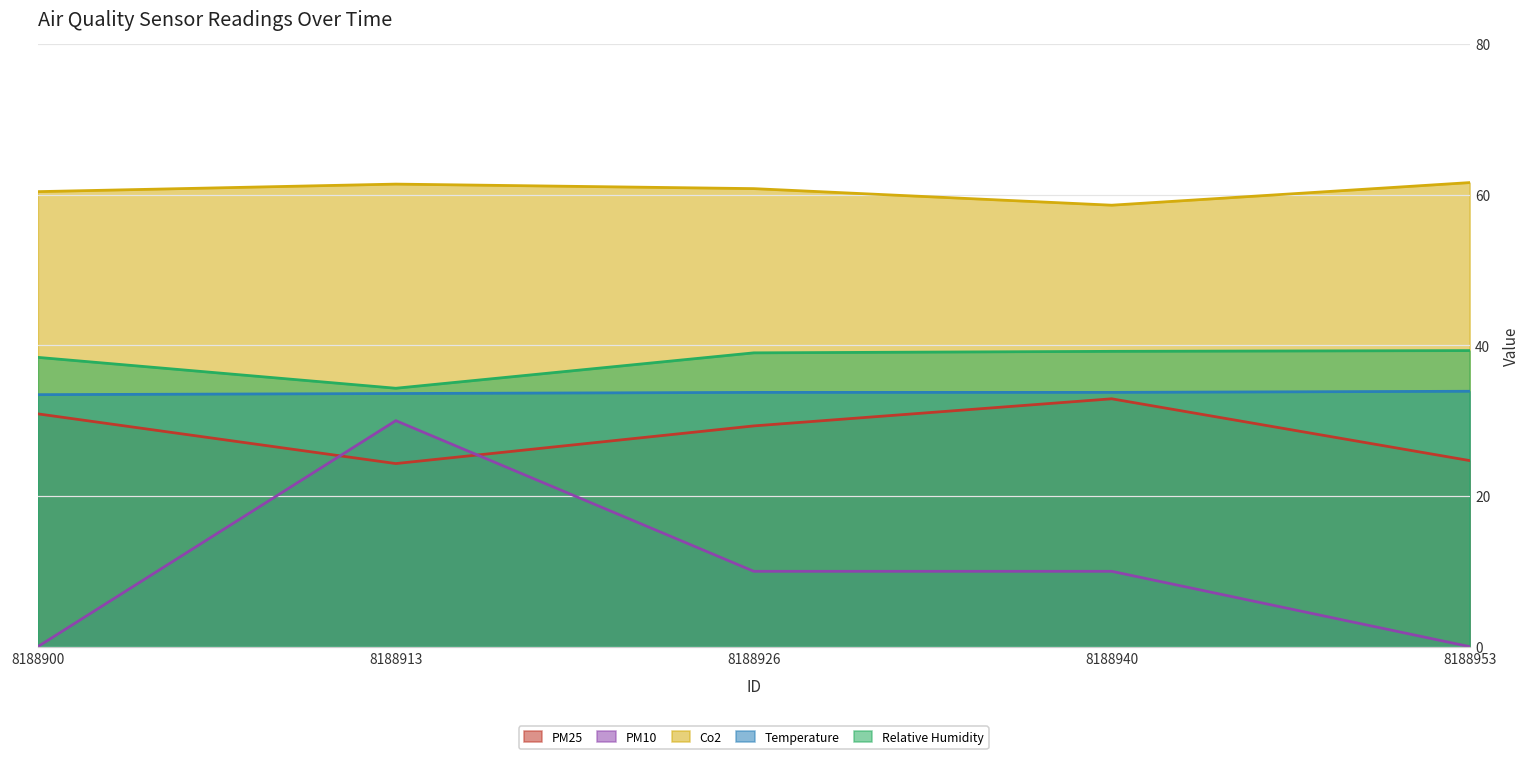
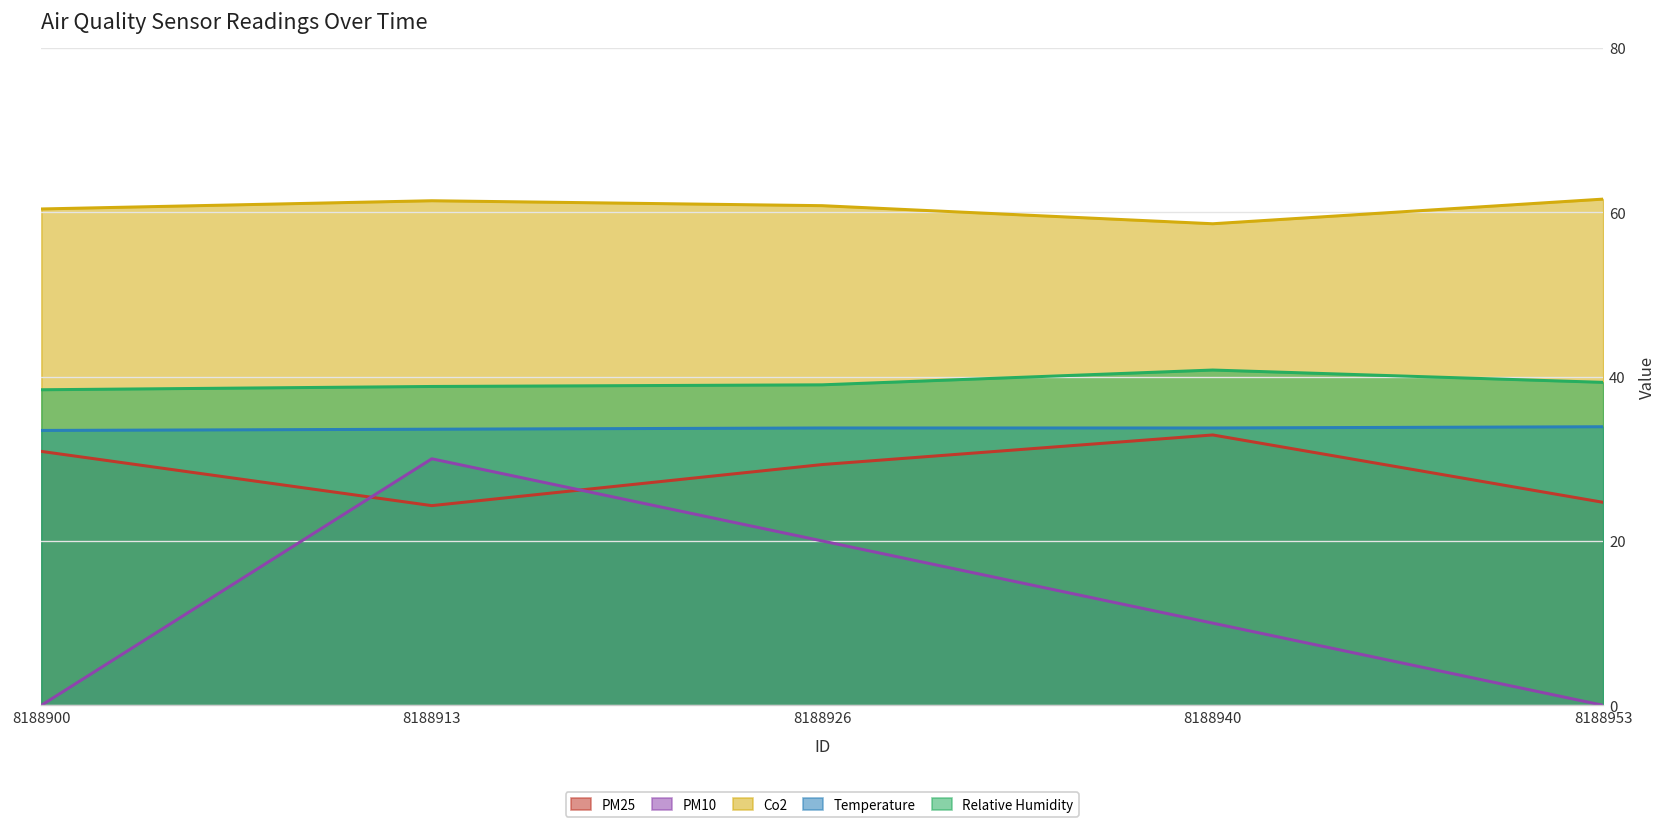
Relative Humidity, 8188913: 34 -> 39
PM10, 8188926: 10 -> 20
Relative Humidity, 8188940: 39 -> 41
